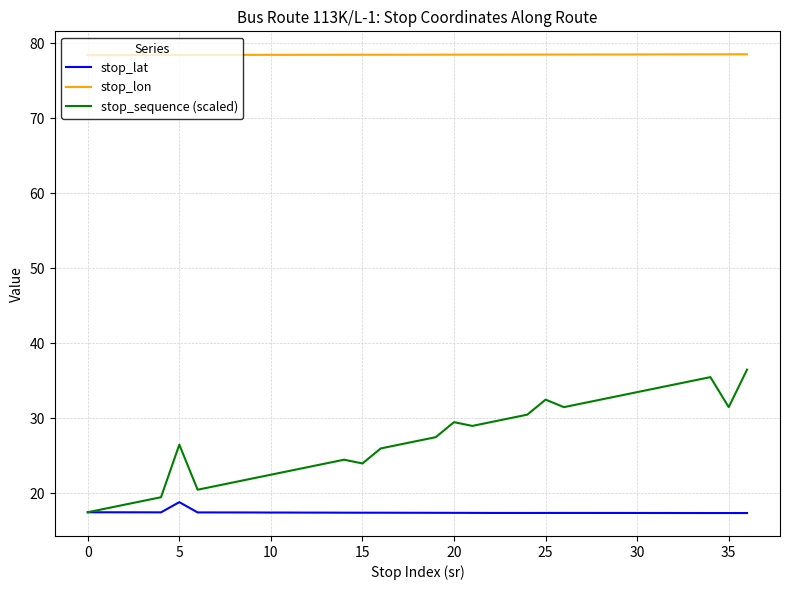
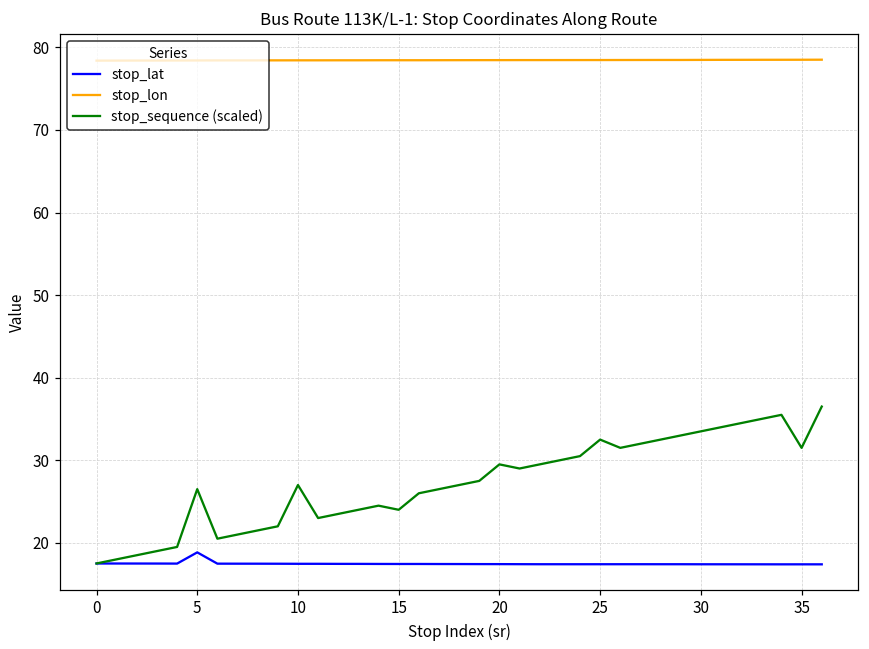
stop_sequence (scaled), 10: 23 -> 27
